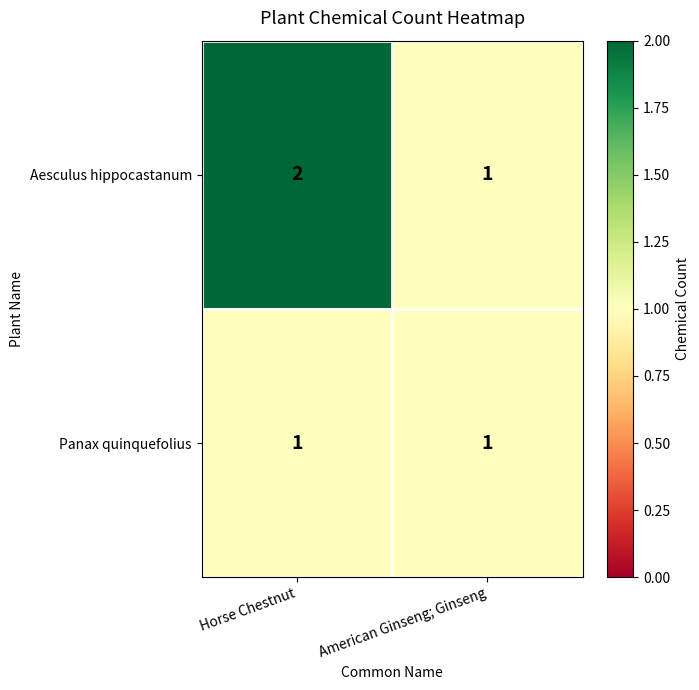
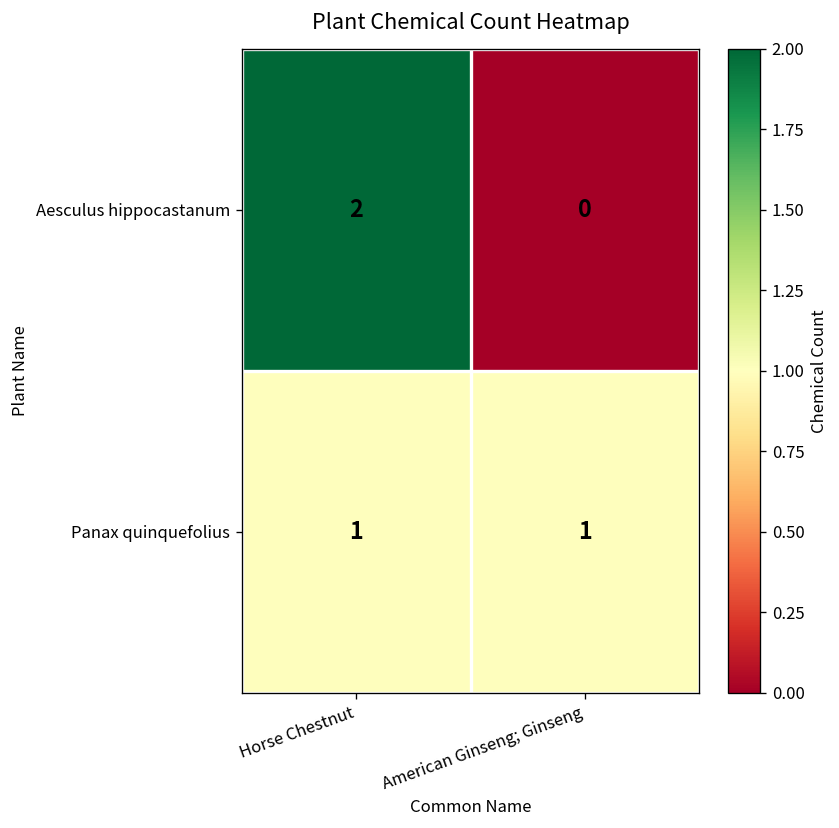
Aesculus hippocastanum, American Ginseng; Ginseng: 1 -> 0
